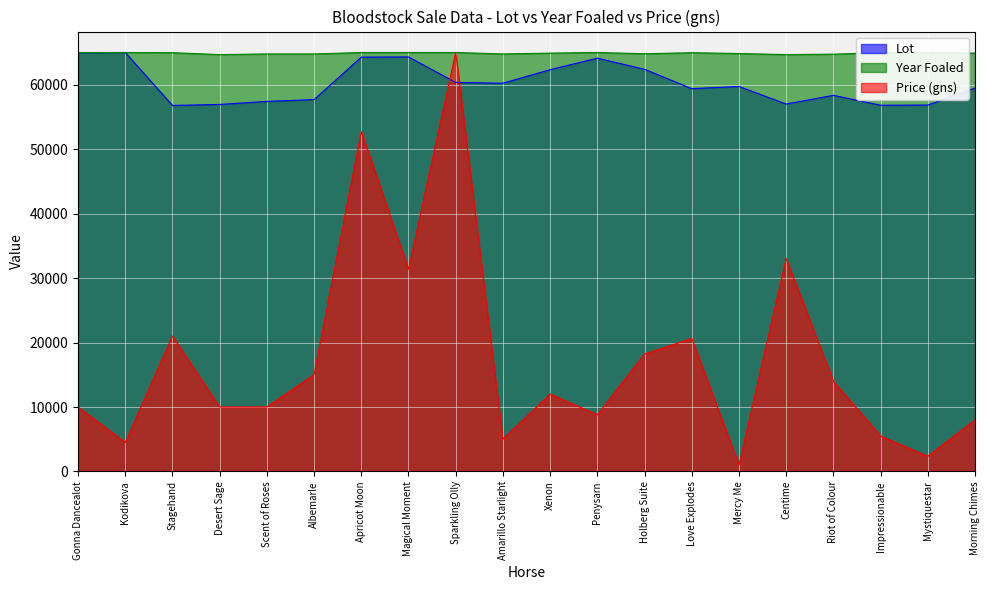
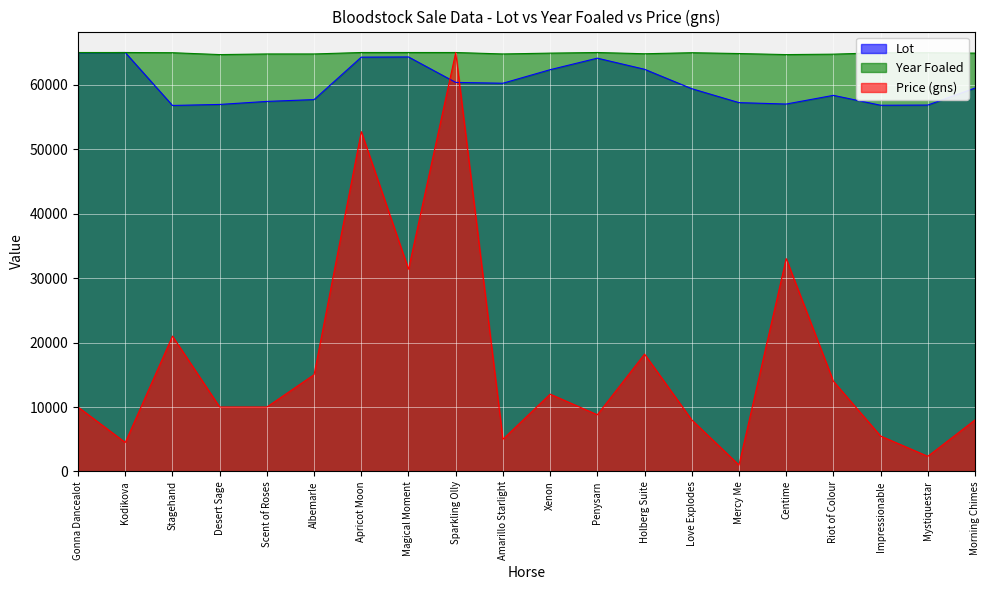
Price (gns), Love Explodes: 21000 -> 8000
Lot, Mercy Me: 60000 -> 57000
